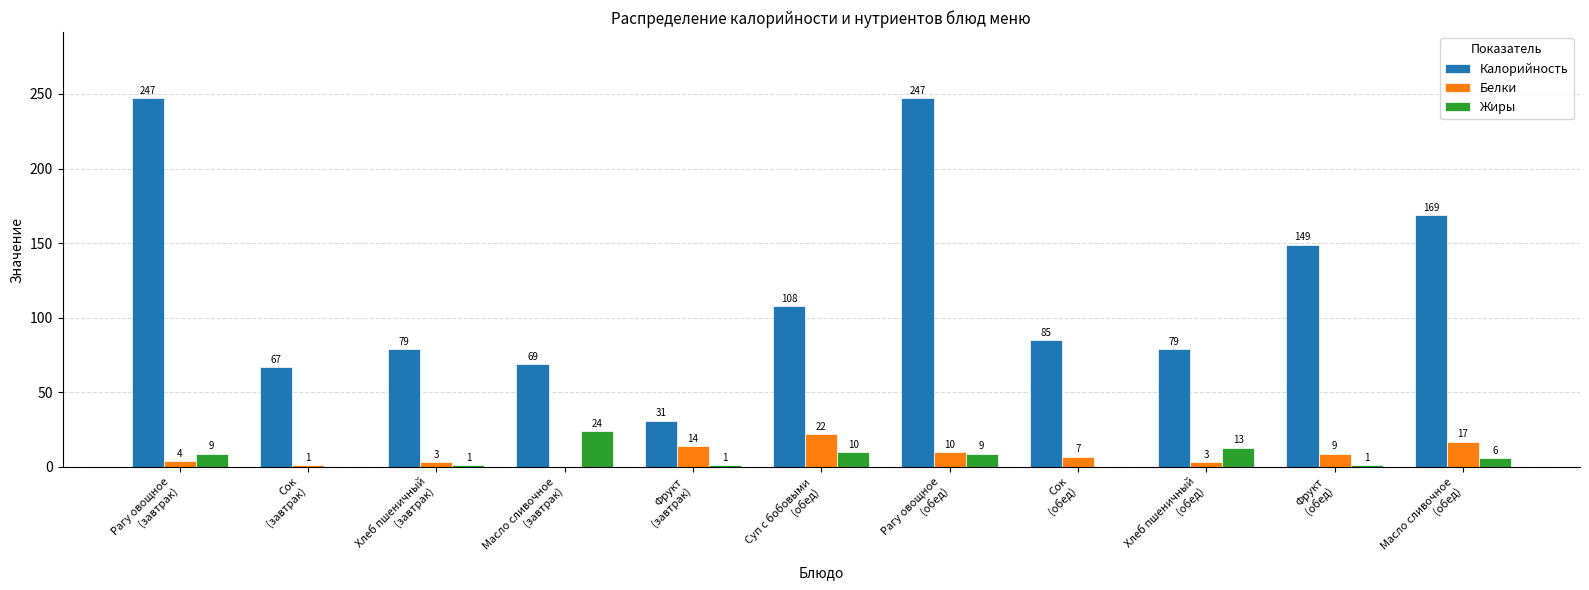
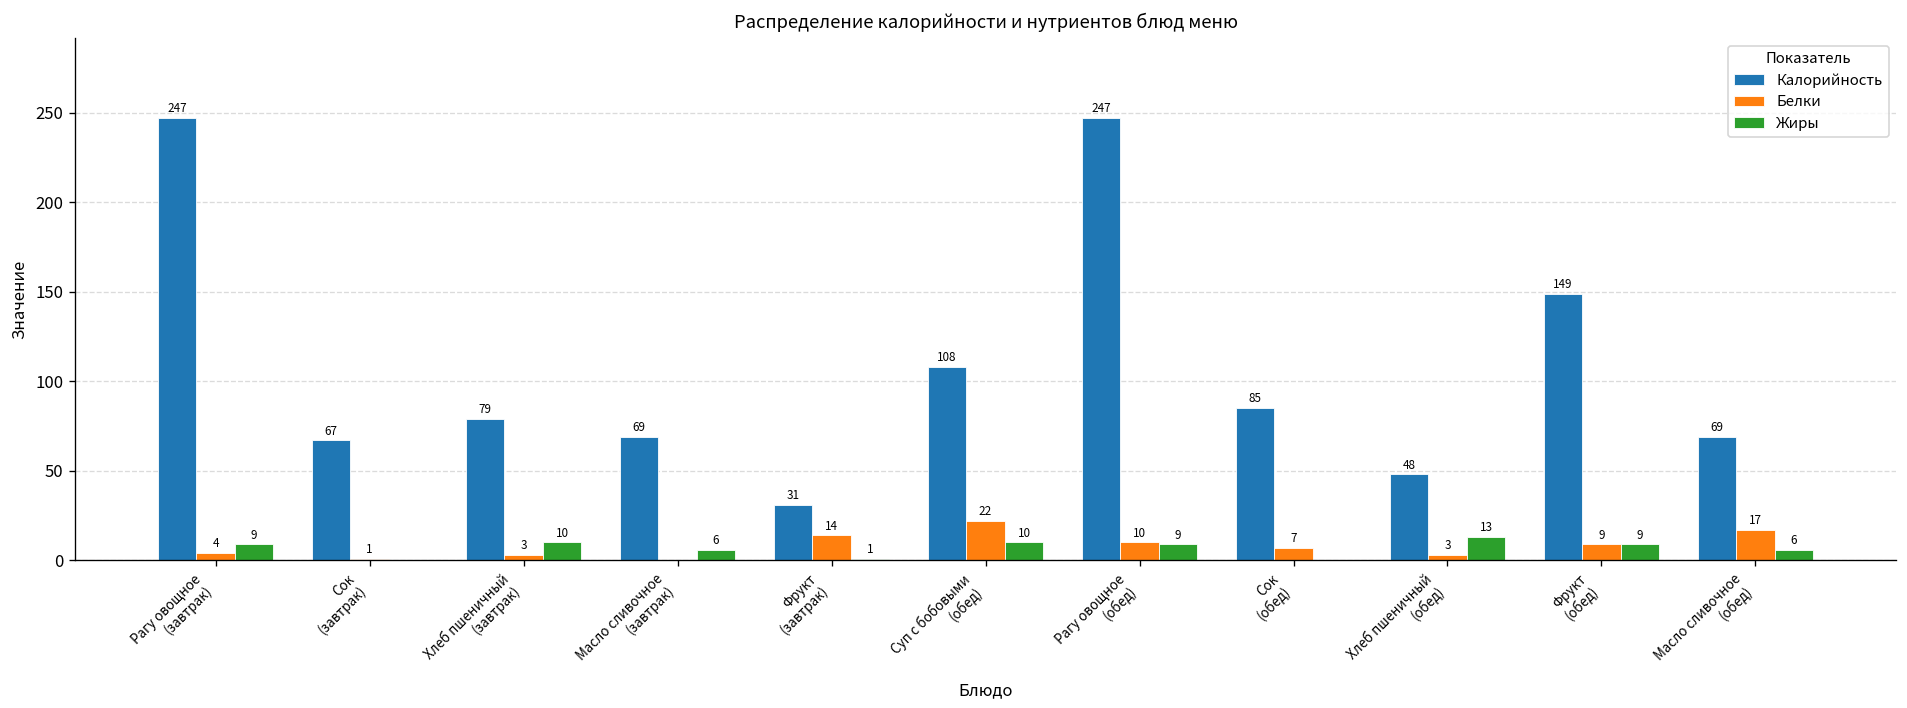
Жиры, Хлеб пшеничный (завтрак): 1 -> 10
Жиры, Масло сливочное (завтрак): 24 -> 6
Калорийность, Хлеб пшеничный (обед): 79 -> 48
Жиры, Фрукт (обед): 1 -> 9
Калорийность, Масло сливочное (обед): 169 -> 69
